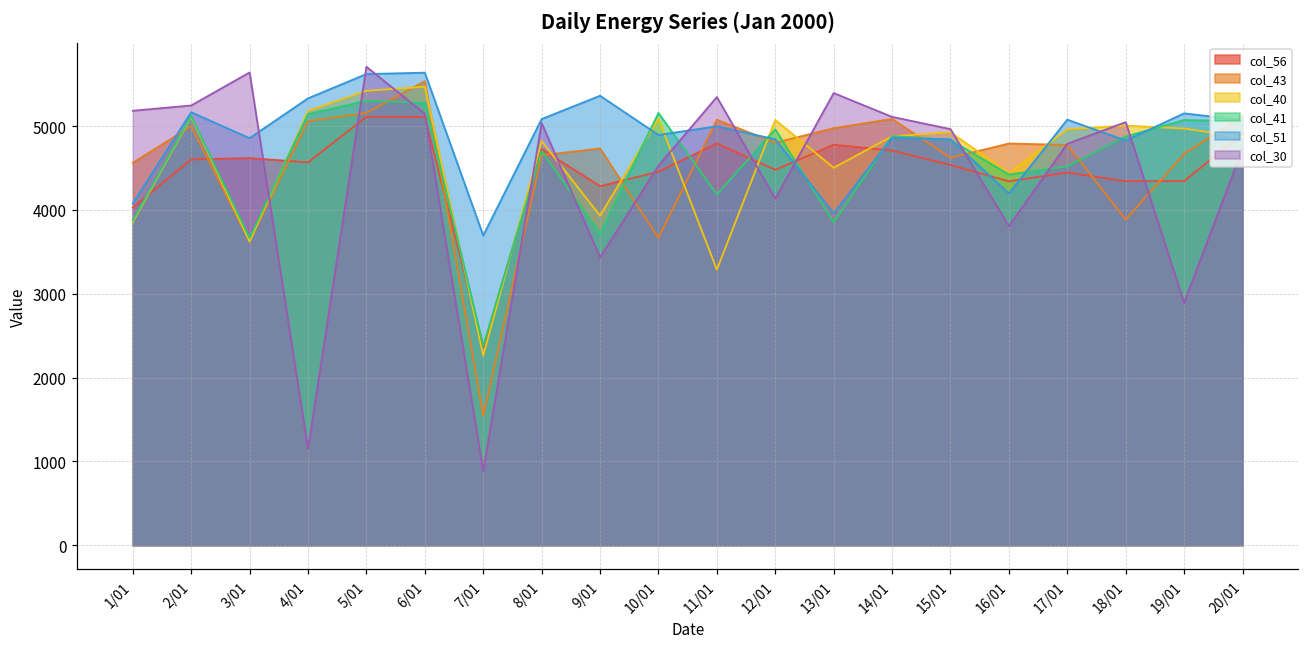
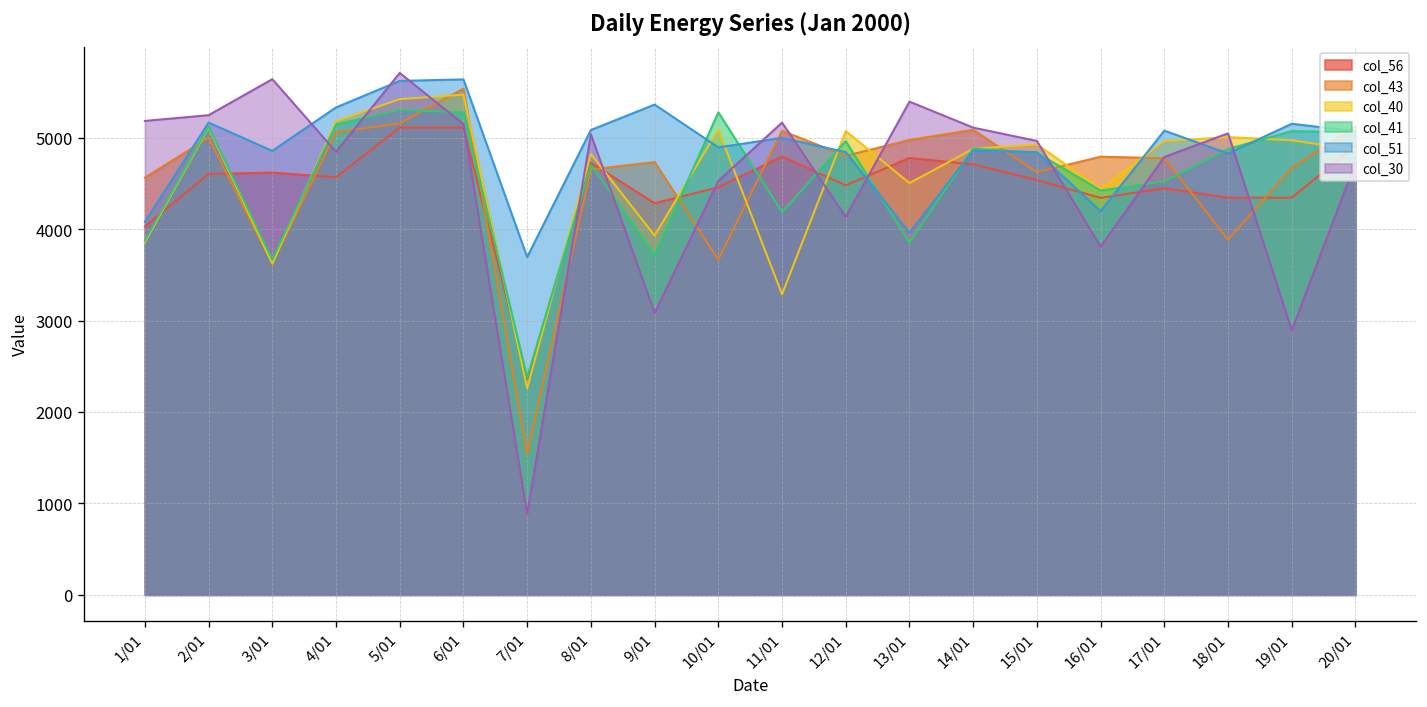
col_30, 4/01: 1200 -> 4800
col_30, 9/01: 3400 -> 3100
col_41, 10/01: 5200 -> 5300
col_30, 11/01: 5300 -> 5200
